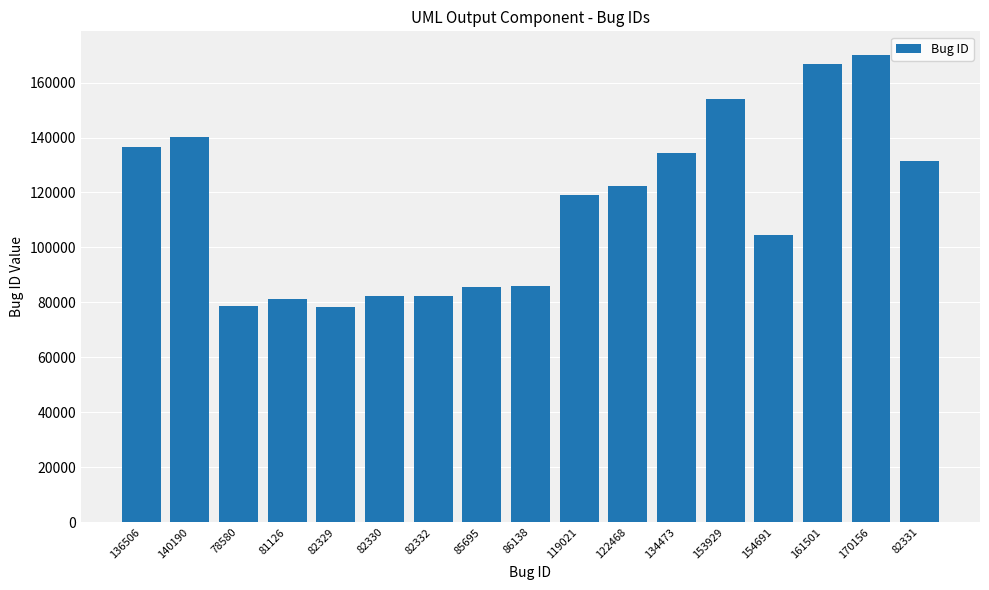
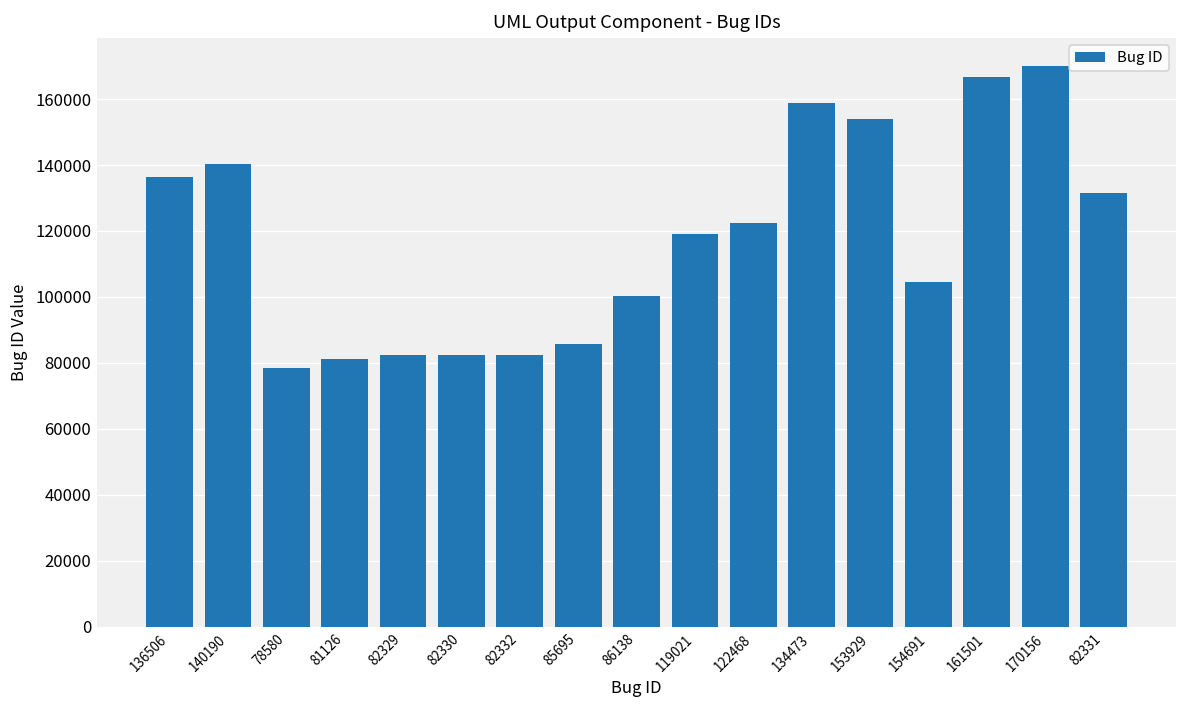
82329: 78000 -> 82000
86138: 86000 -> 100000
134473: 134000 -> 159000
